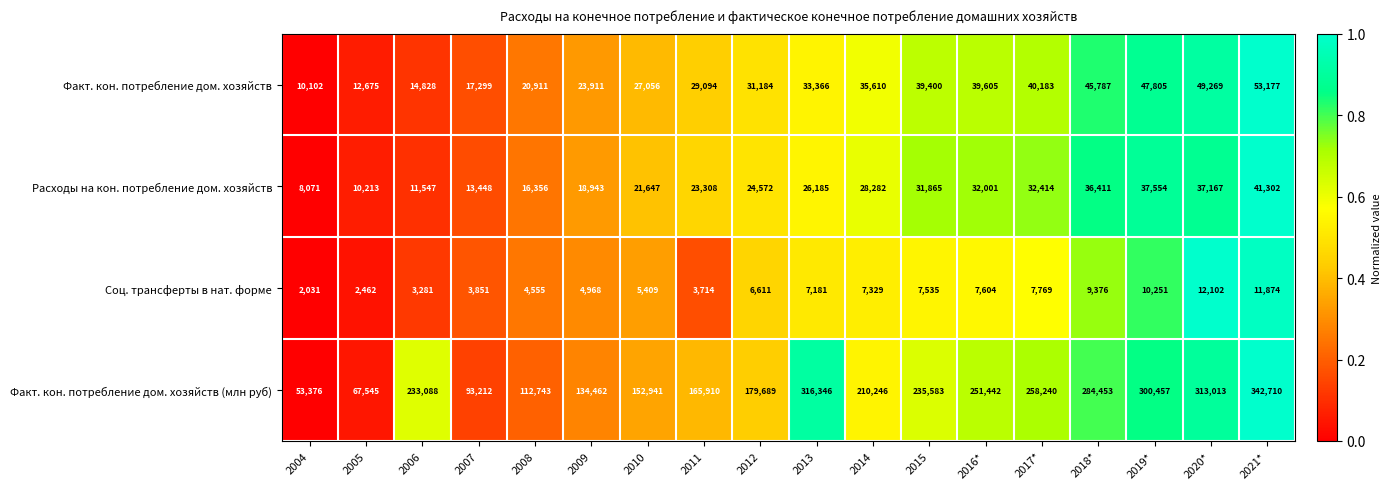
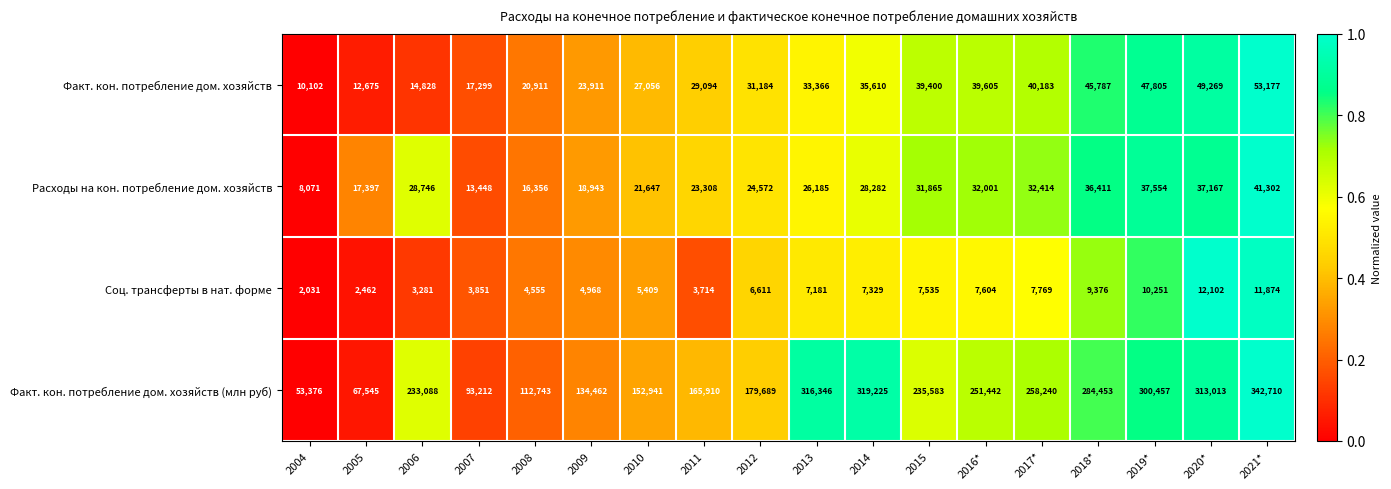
Расходы на кон. потребление дом. хозяйств, 2005: 10,213 -> 17,397
Расходы на кон. потребление дом. хозяйств, 2006: 11,547 -> 28,746
Факт. кон. потребление дом. хозяйств (млн руб), 2014: 210,246 -> 319,225
